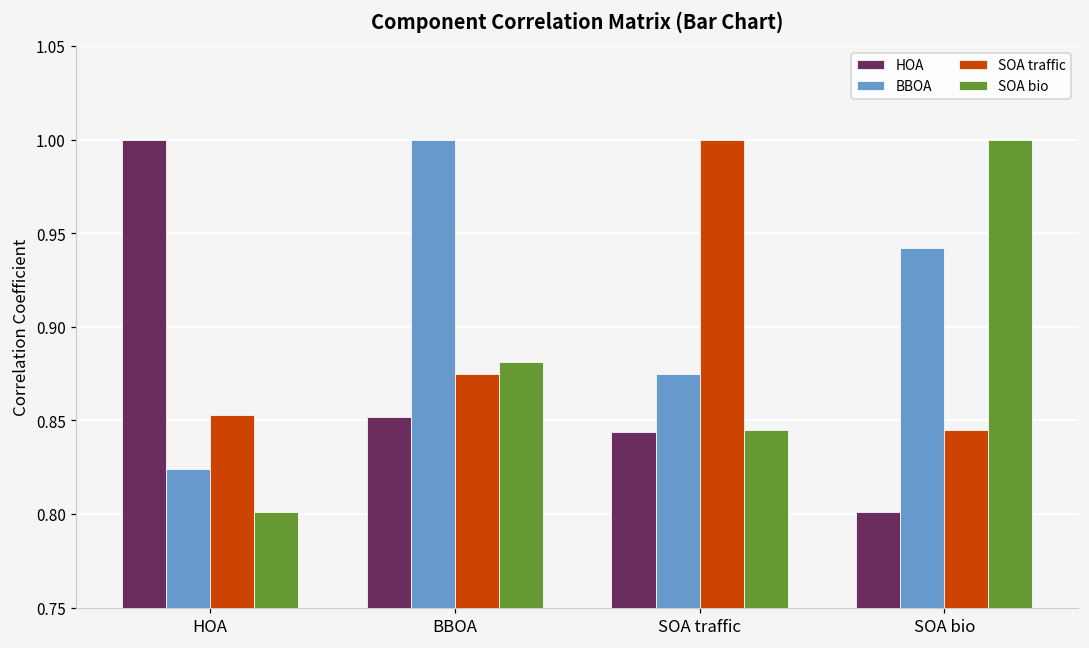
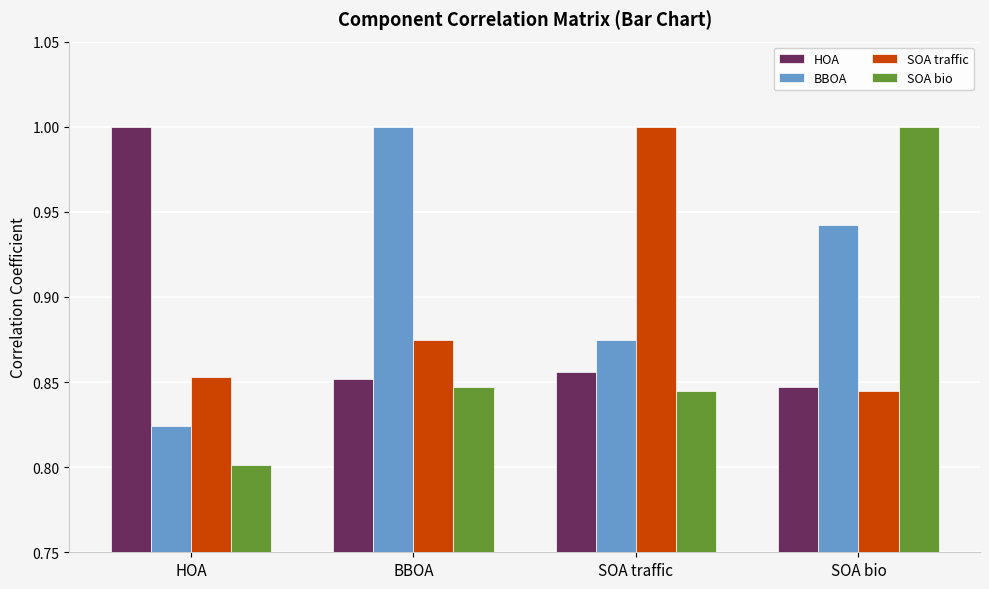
SOA bio, BBOA: 0.881 -> 0.847
HOA, SOA traffic: 0.844 -> 0.856
HOA, SOA bio: 0.801 -> 0.847
